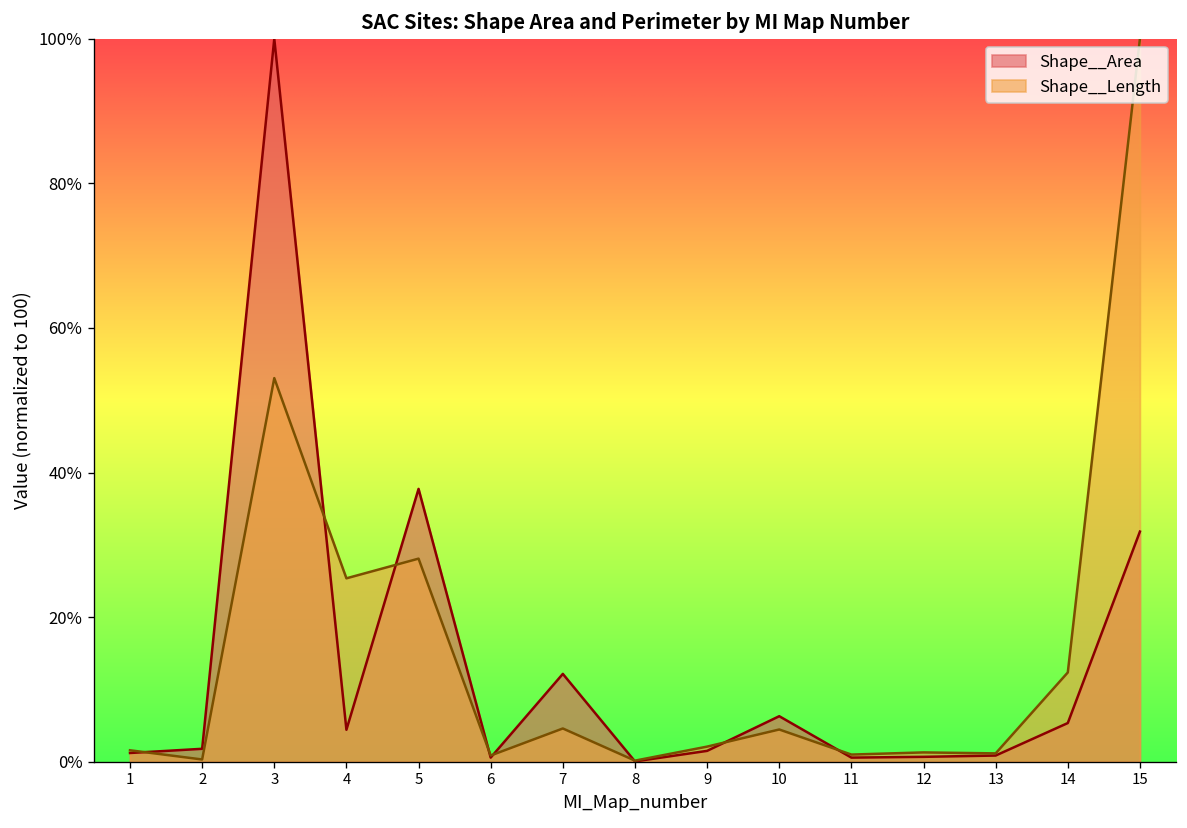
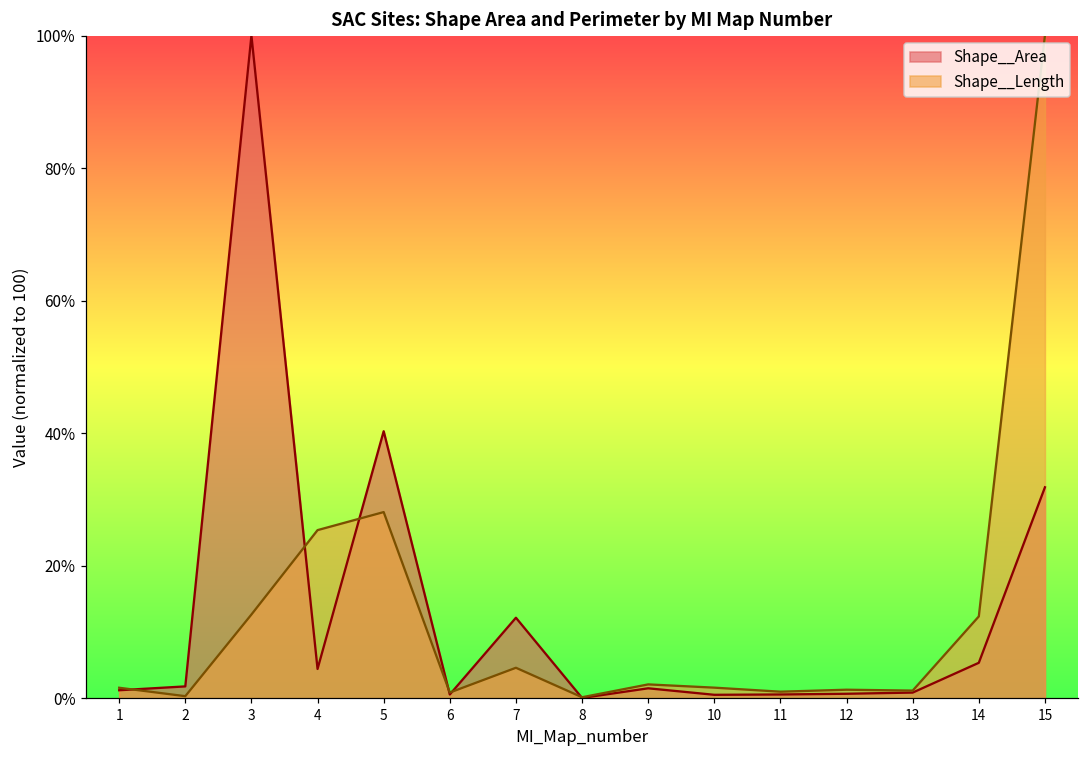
Shape__Length, 3: 53% -> 13%
Shape__Area, 5: 38% -> 40%
Shape__Area, 10: 6% -> 1%
Shape__Length, 10: 4% -> 2%
